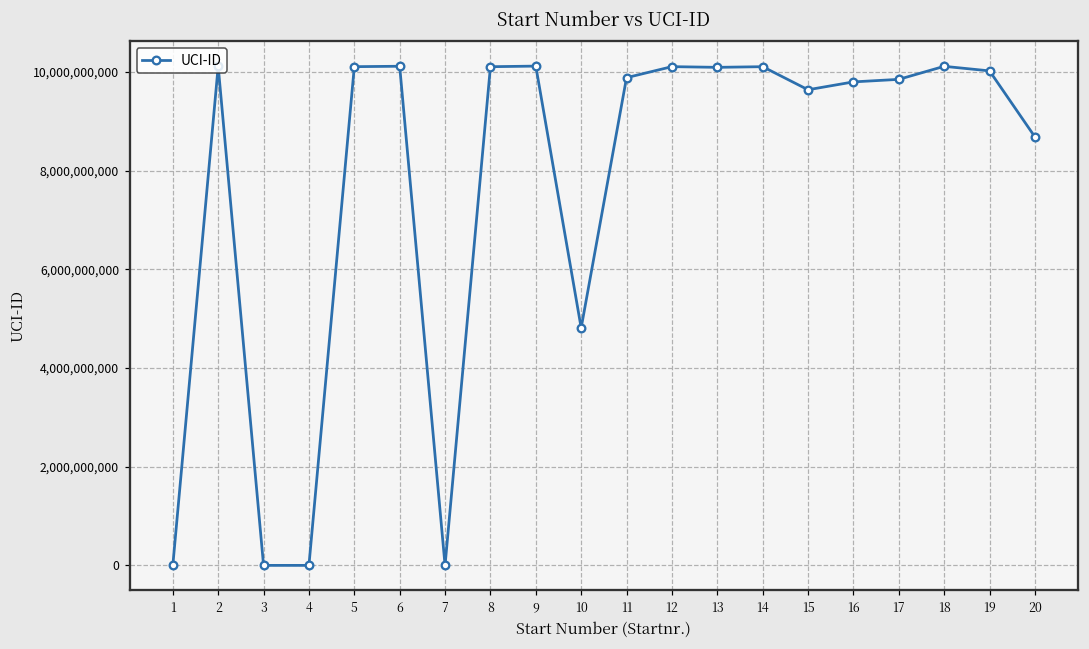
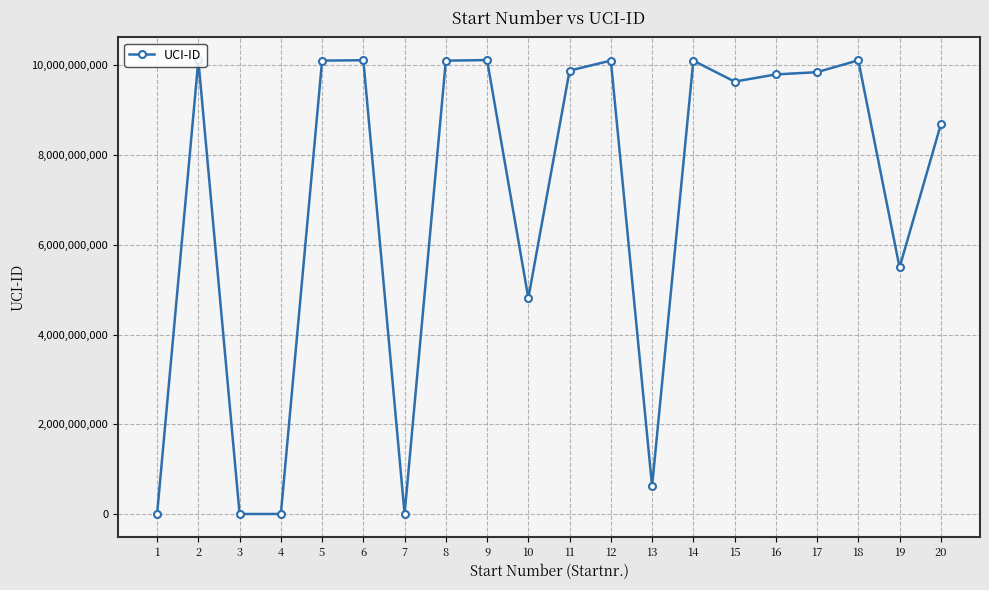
13: 10,100,000,000 -> 600,000,000
19: 10,000,000,000 -> 5,500,000,000
